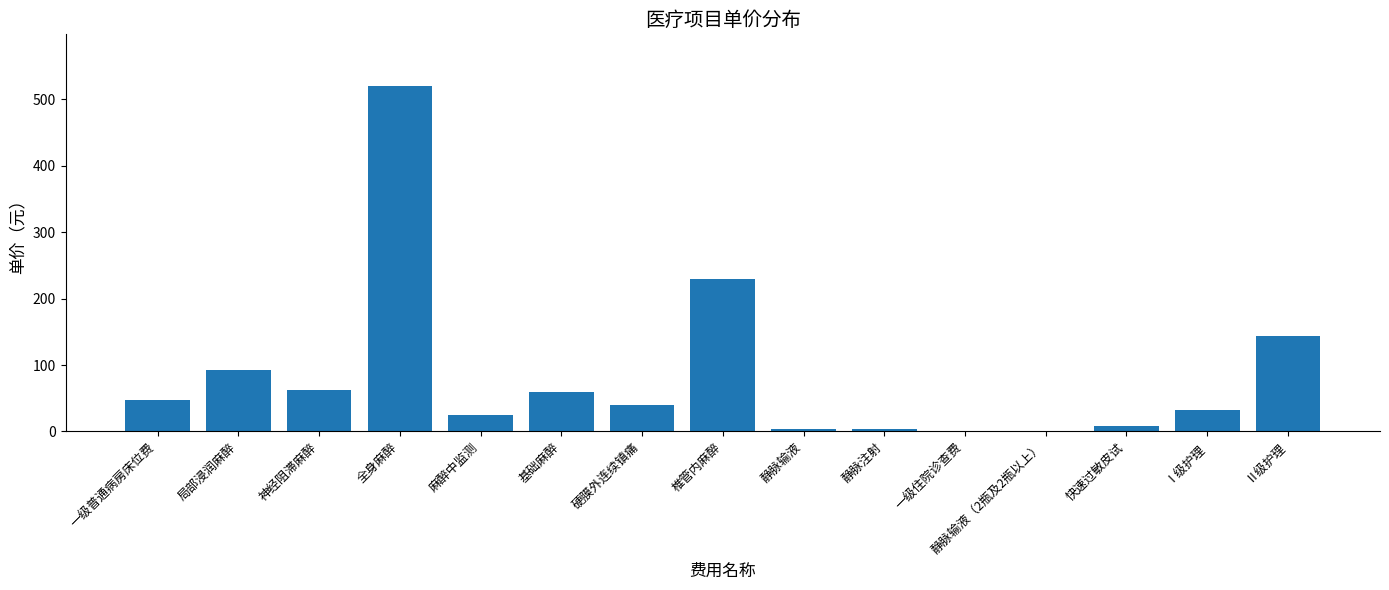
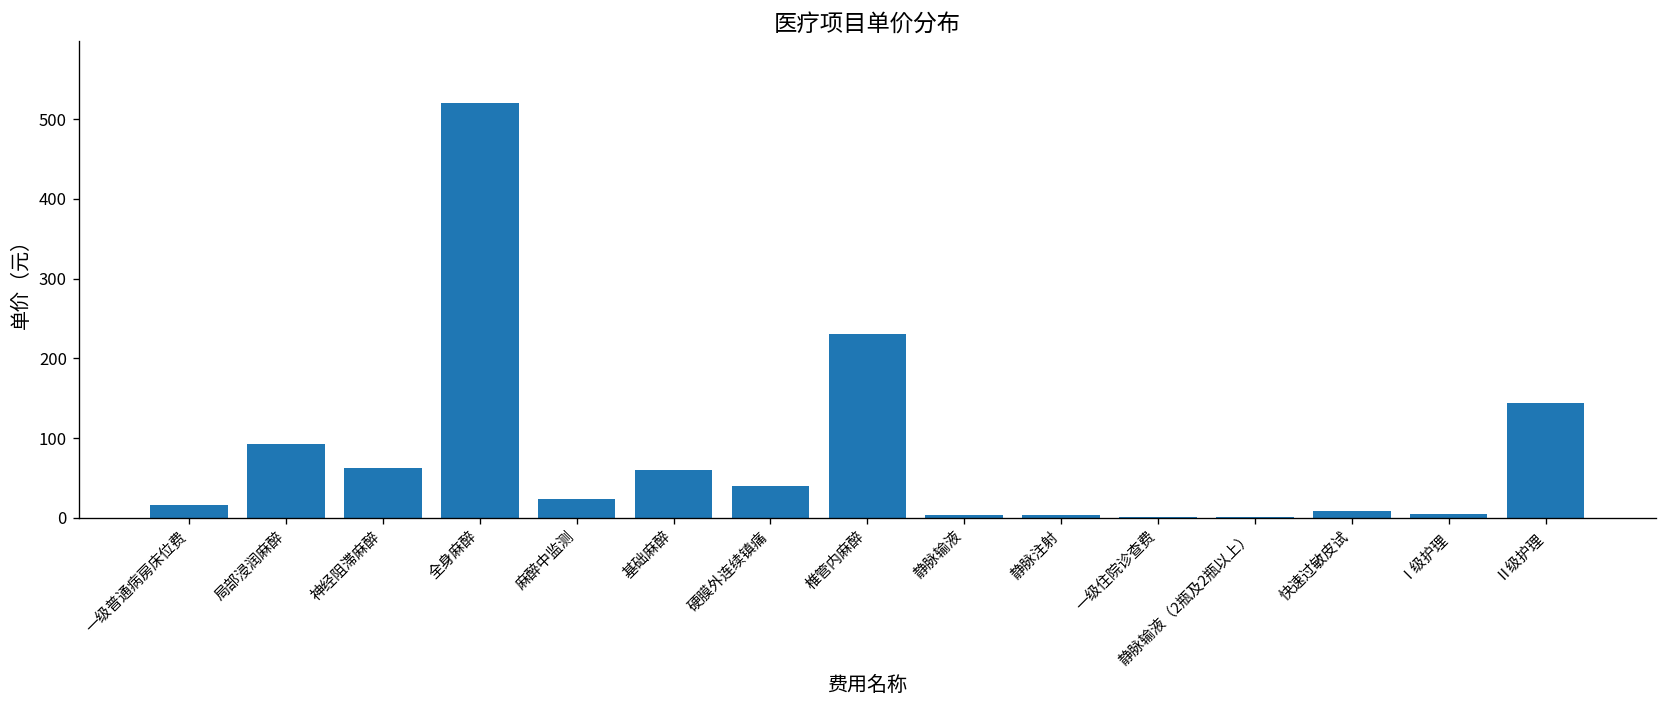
一级普通病房床位费: 50 -> 20
Ⅰ级护理: 30 -> 10
